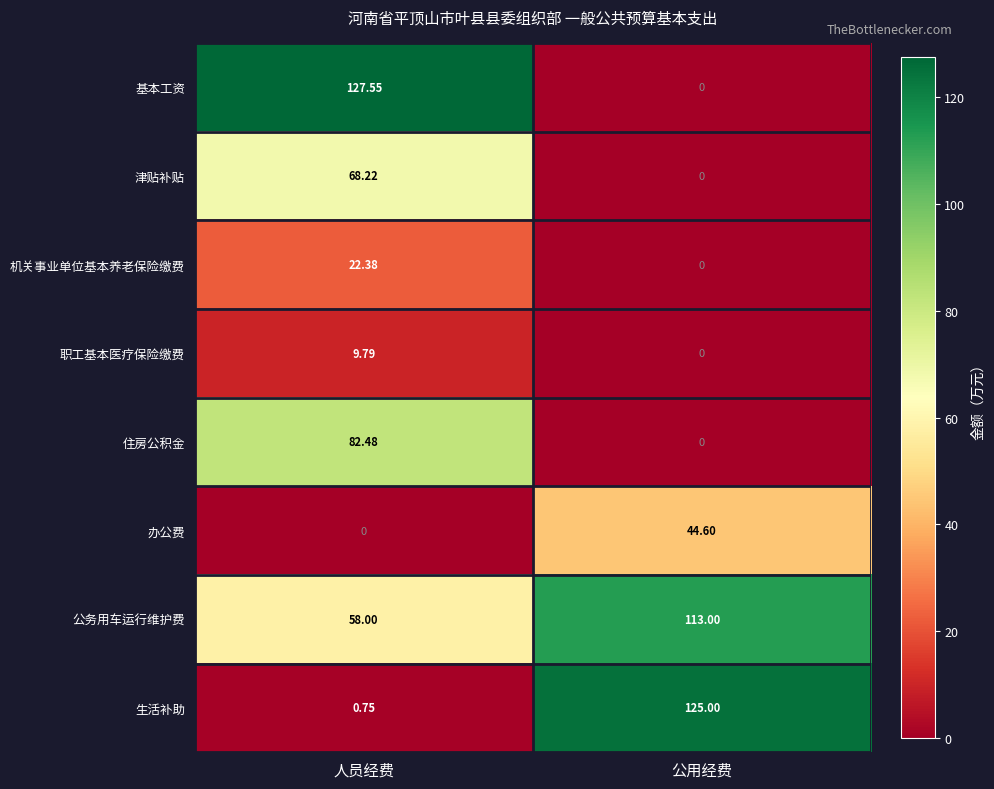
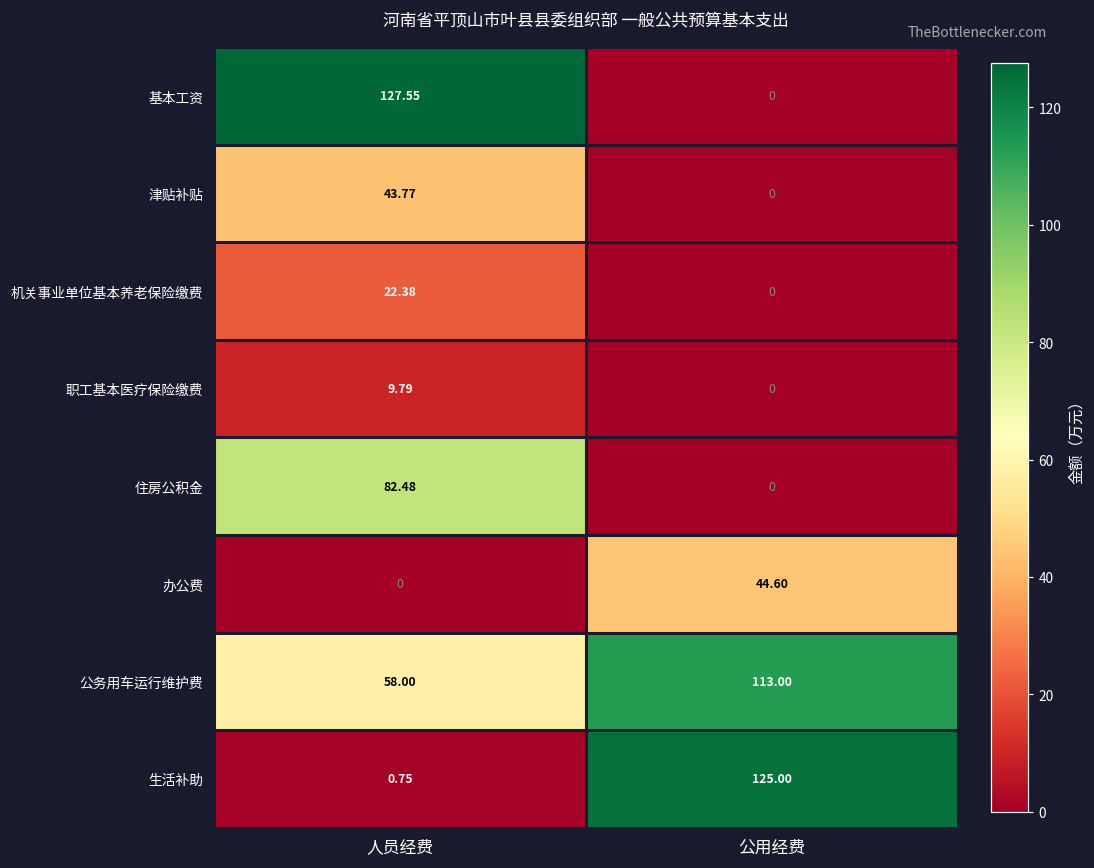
津贴补贴, 人员经费: 68.22 -> 43.77
